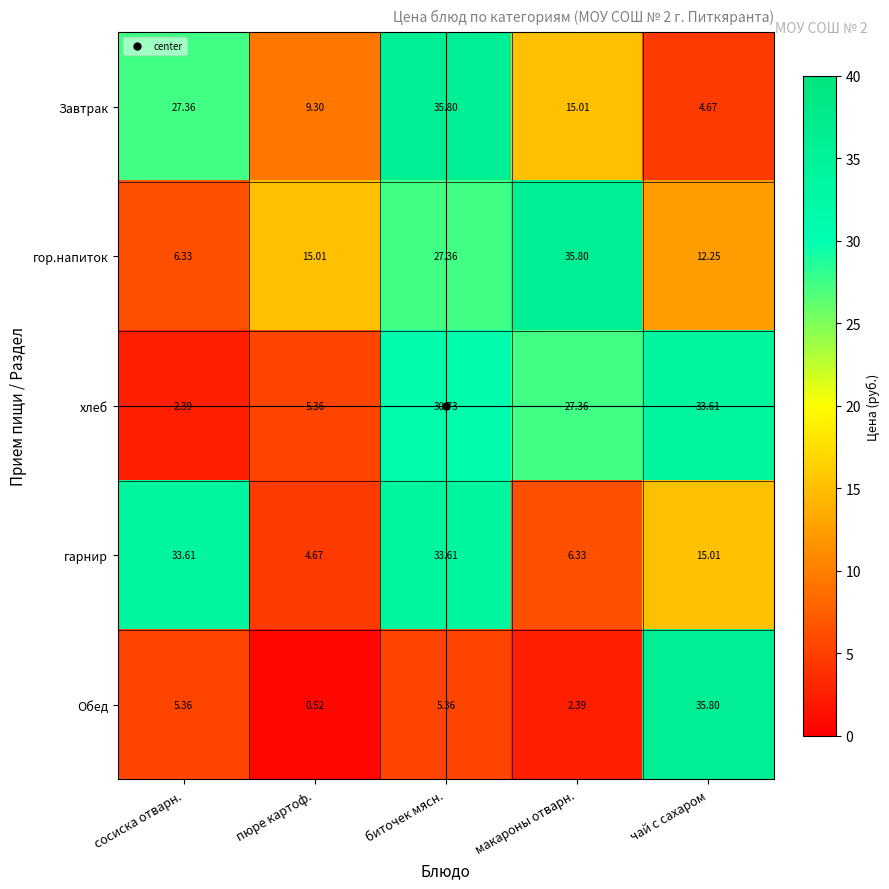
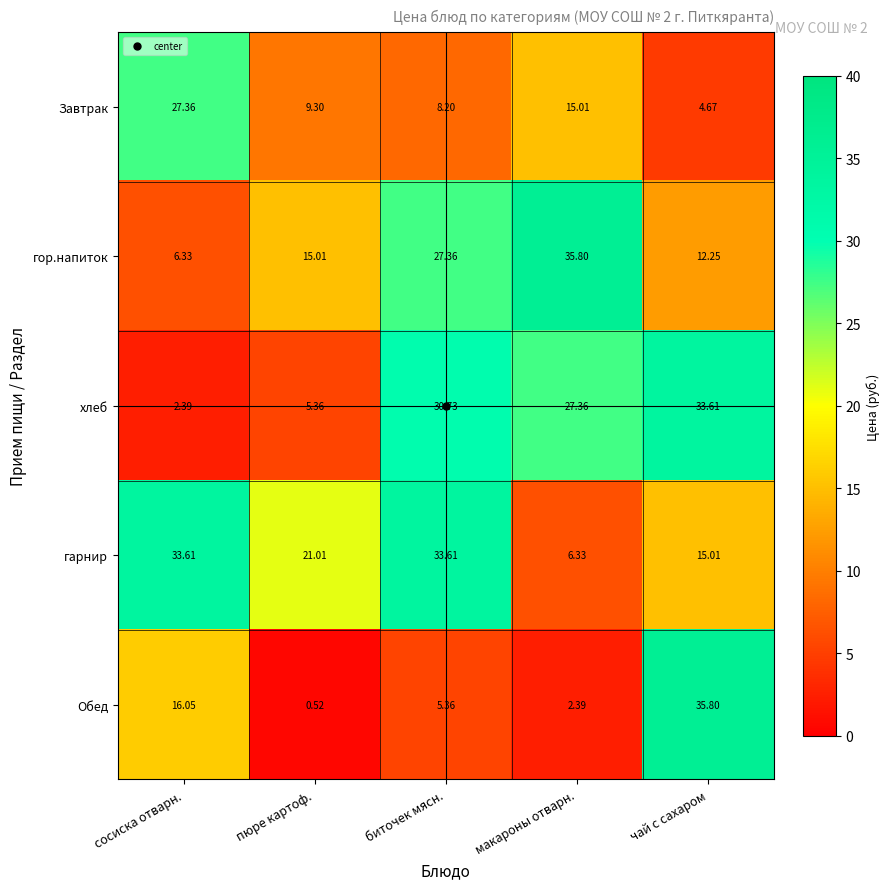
Завтрак, биточек мясн.: 35.80 -> 8.20
гарнир, пюре картоф.: 4.67 -> 21.01
Обед, сосиска отварн.: 5.36 -> 16.05
